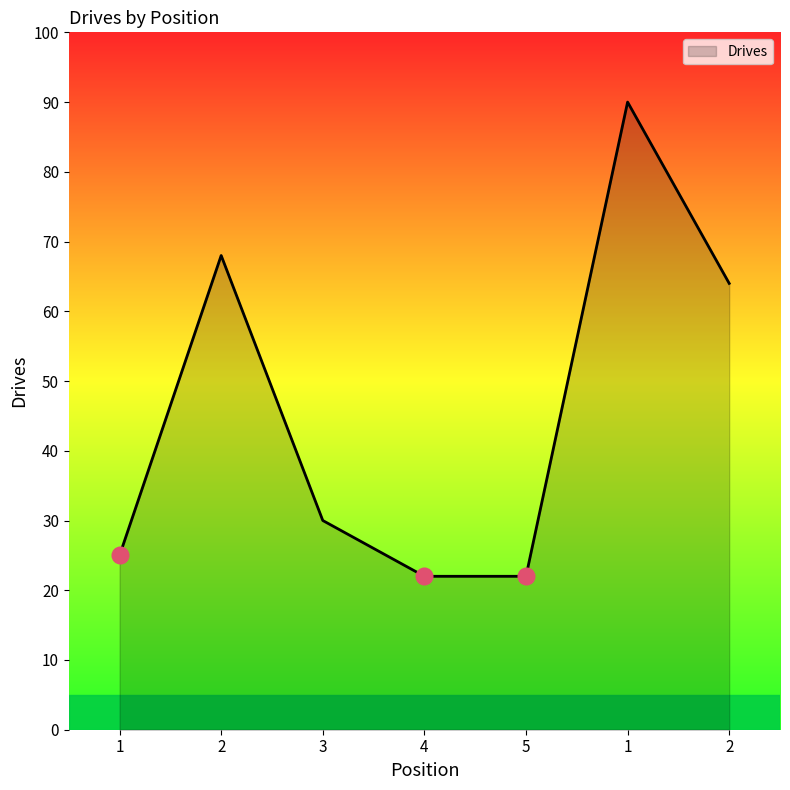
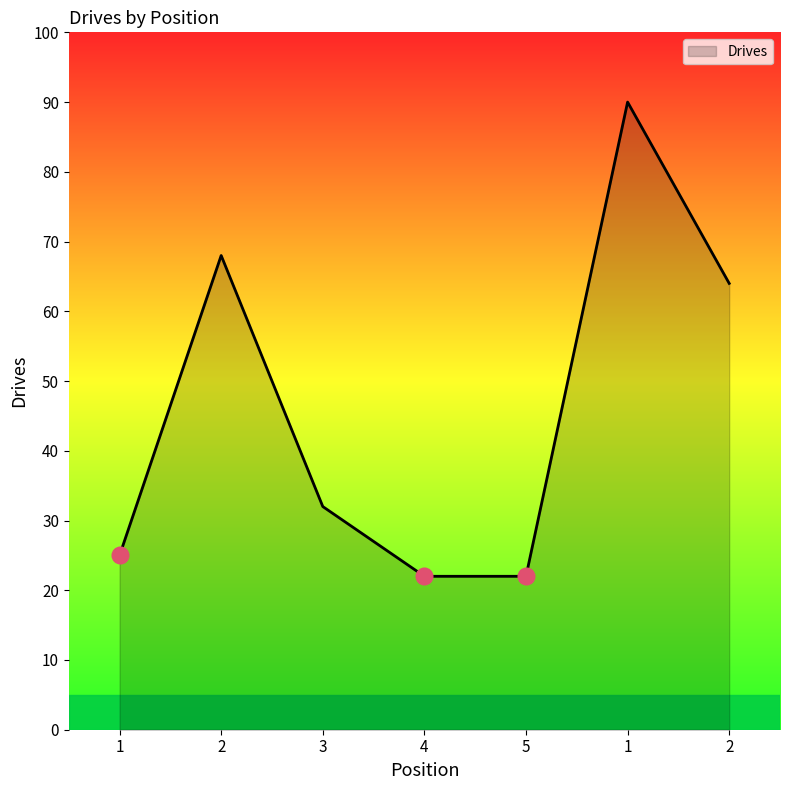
Drives, 3: 30 -> 32
